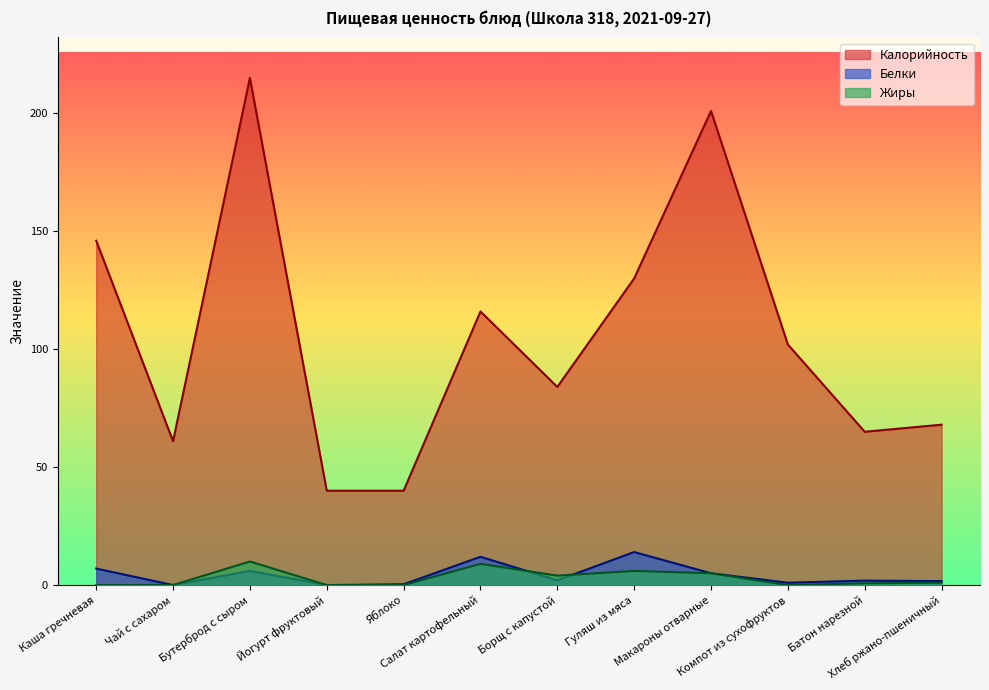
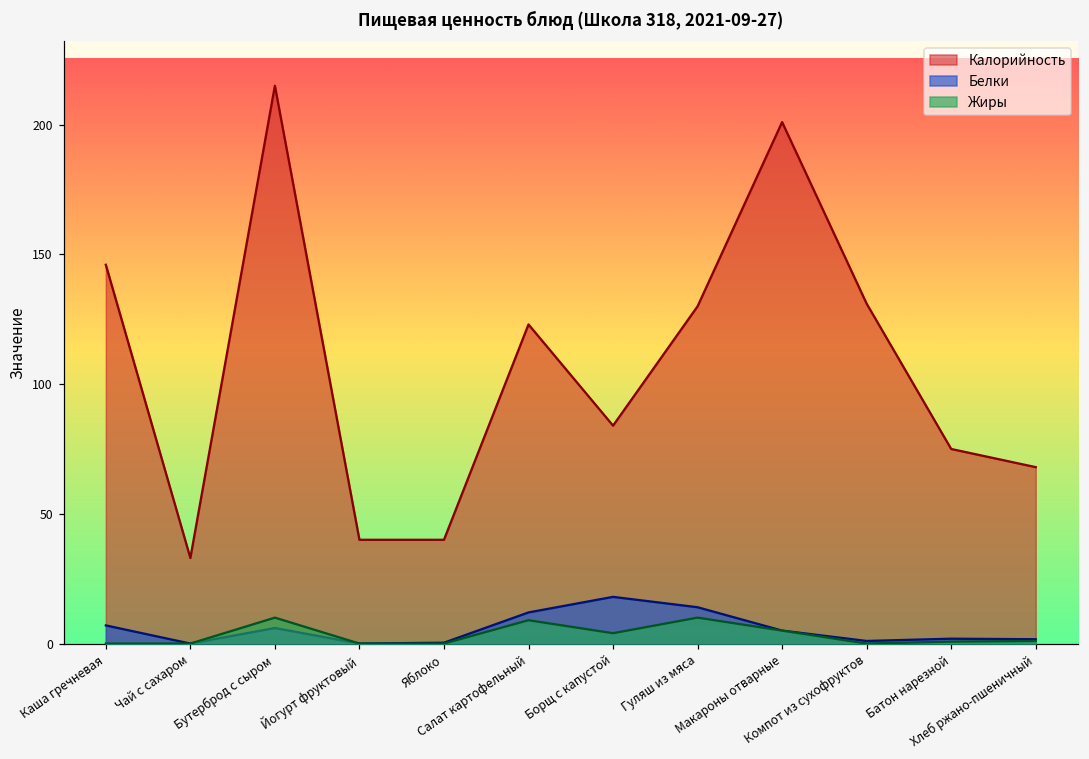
Калорийность, Чай с сахаром: 61 -> 33
Калорийность, Салат картофельный: 116 -> 123
Белки, Борщ с капустой: 2 -> 18
Жиры, Гуляш из мяса: 6 -> 10
Калорийность, Компот из сухофруктов: 102 -> 131
Калорийность, Батон нарезной: 65 -> 75
